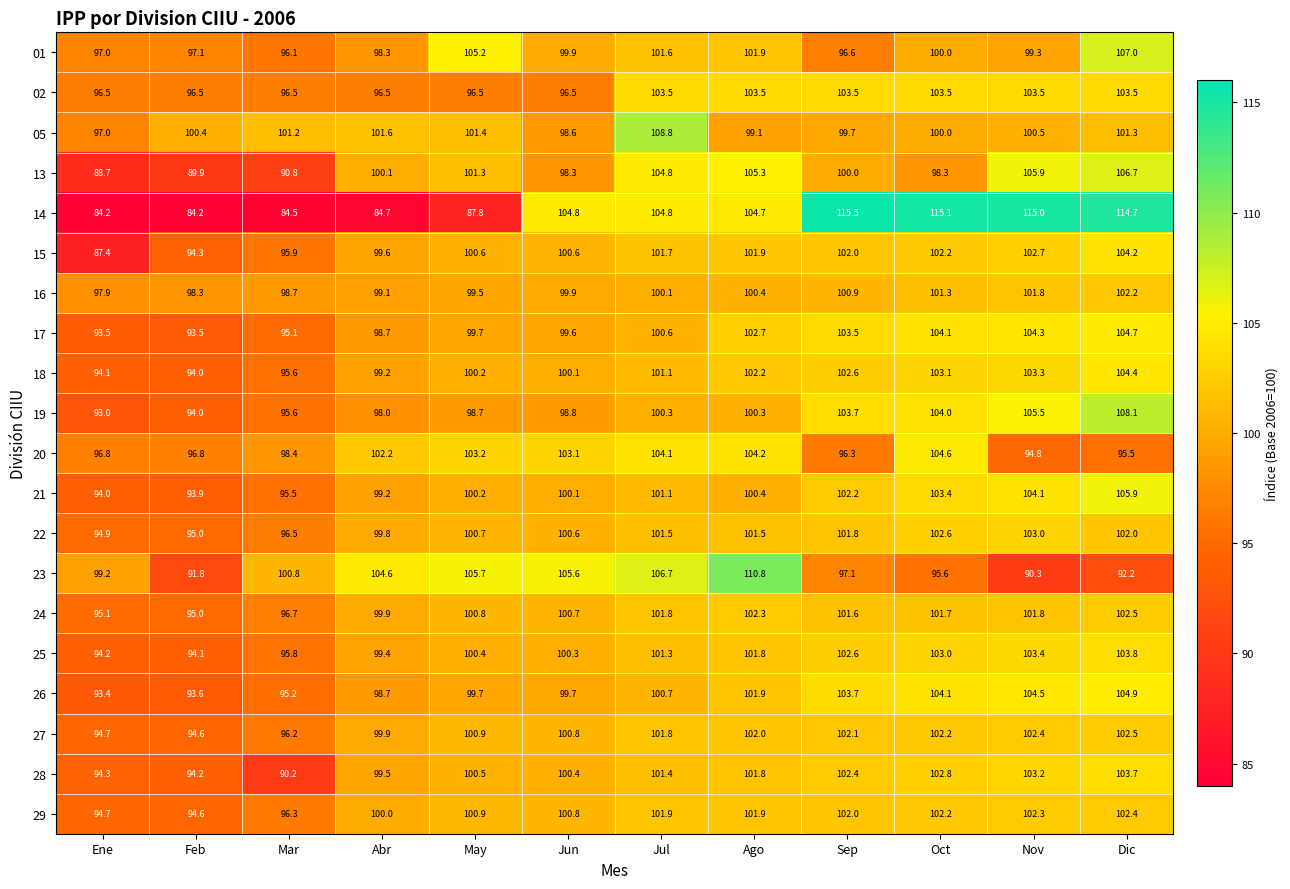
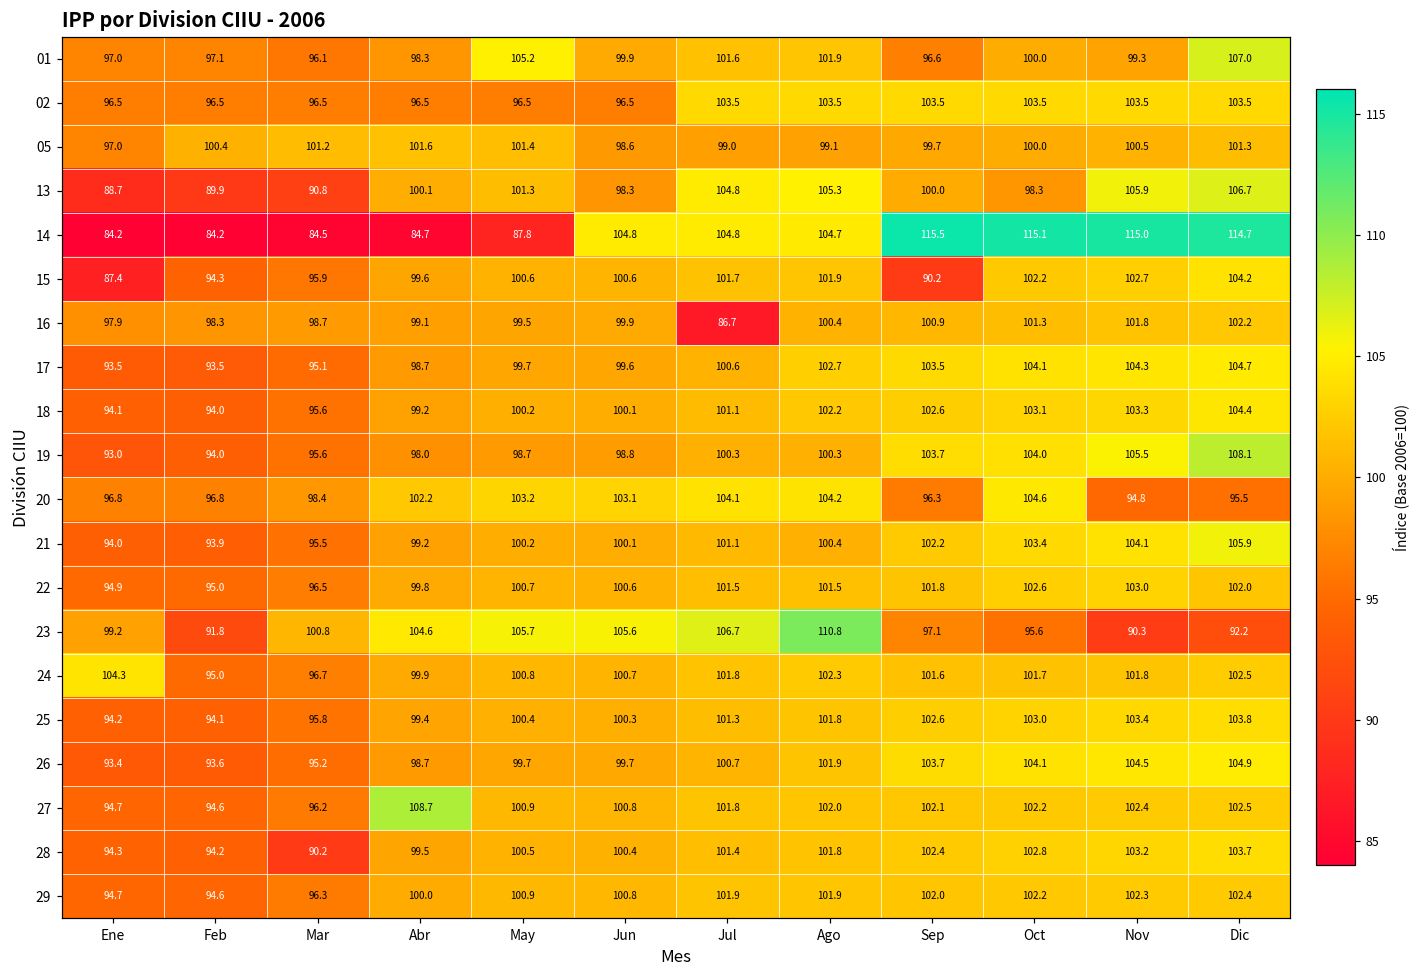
05, Jul: 108.8 -> 99.0
15, Sep: 102.0 -> 90.2
16, Jul: 100.1 -> 86.7
24, Ene: 95.1 -> 104.3
27, Abr: 99.9 -> 108.7
